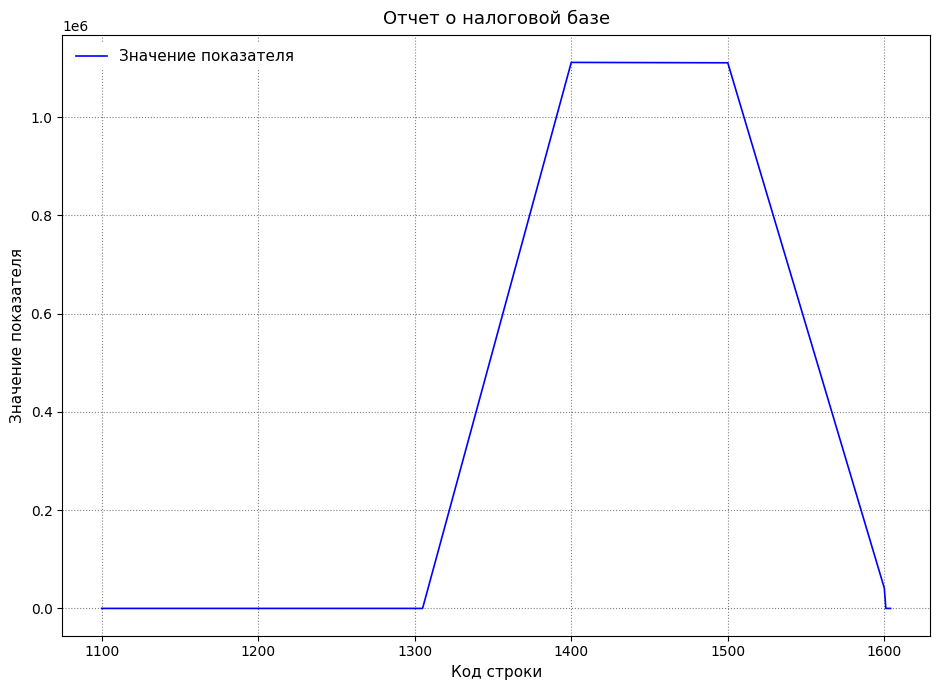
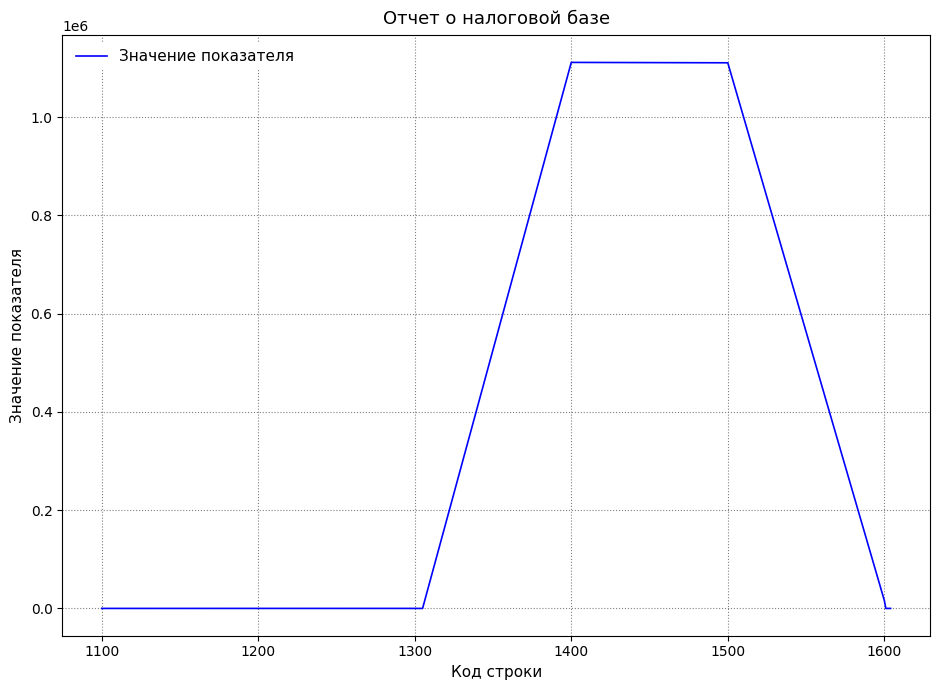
1600: 40000 -> 20000
